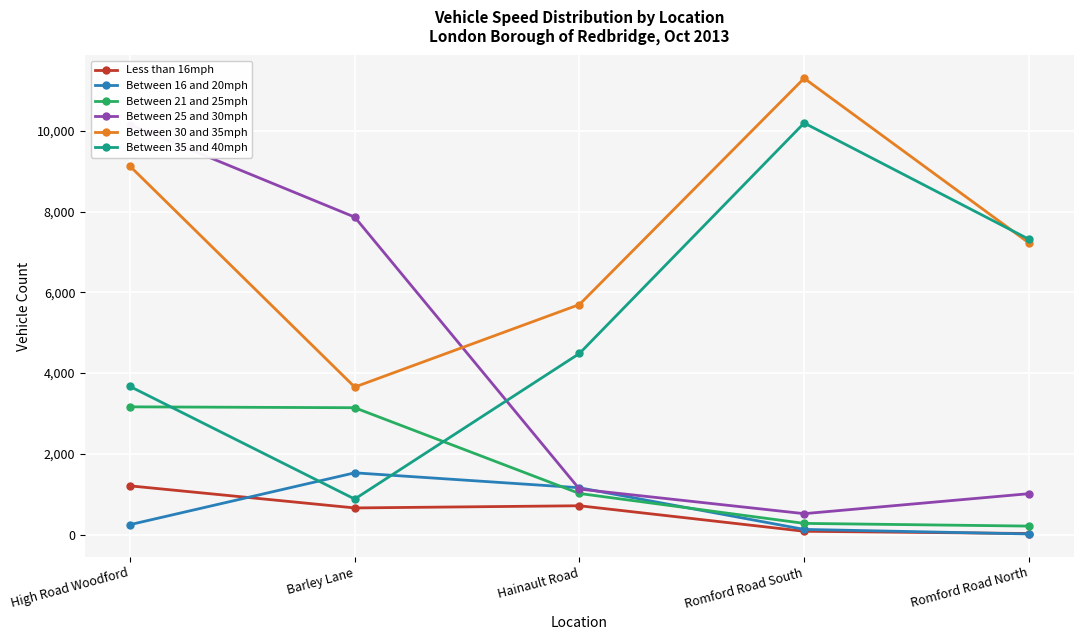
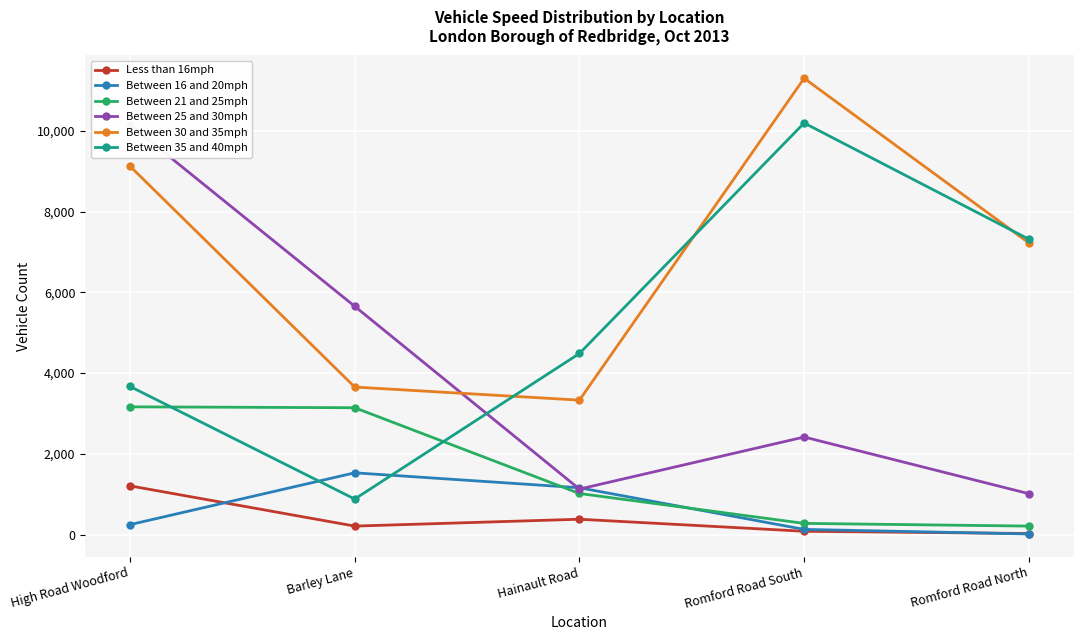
Less than 16mph, Barley Lane: 700 -> 200
Between 25 and 30mph, Barley Lane: 7,900 -> 5,700
Less than 16mph, Hainault Road: 700 -> 400
Between 30 and 35mph, Hainault Road: 5,700 -> 3,300
Between 25 and 30mph, Romford Road South: 500 -> 2,400
